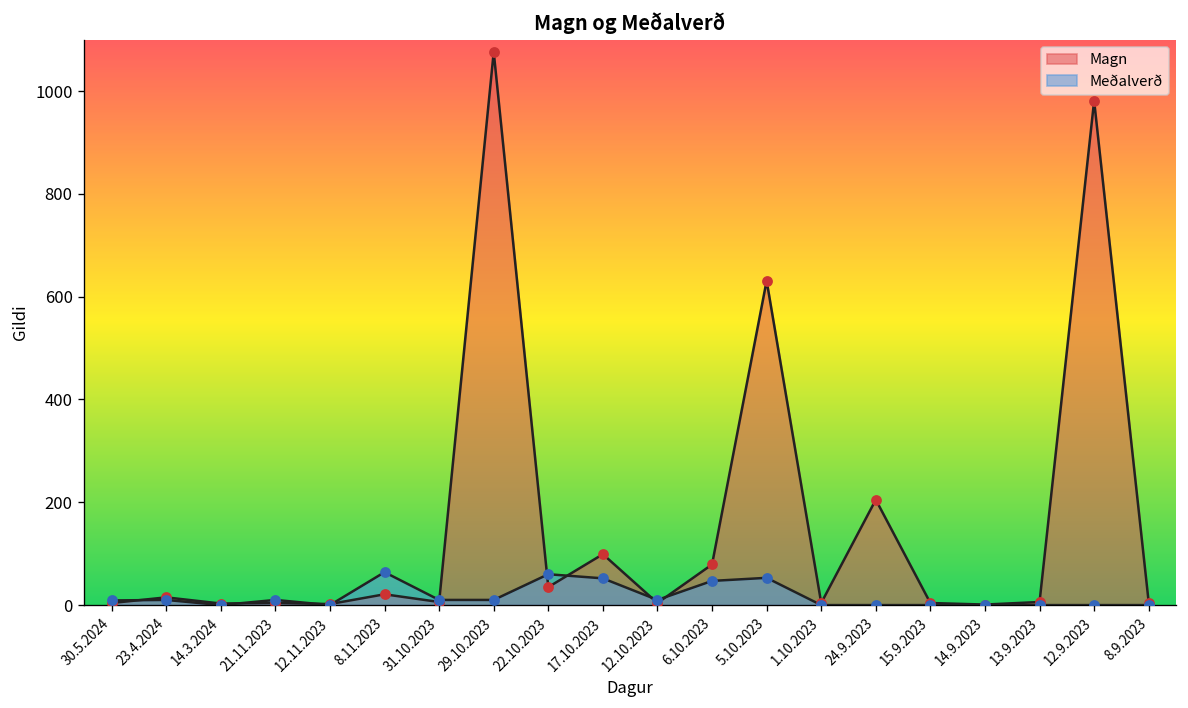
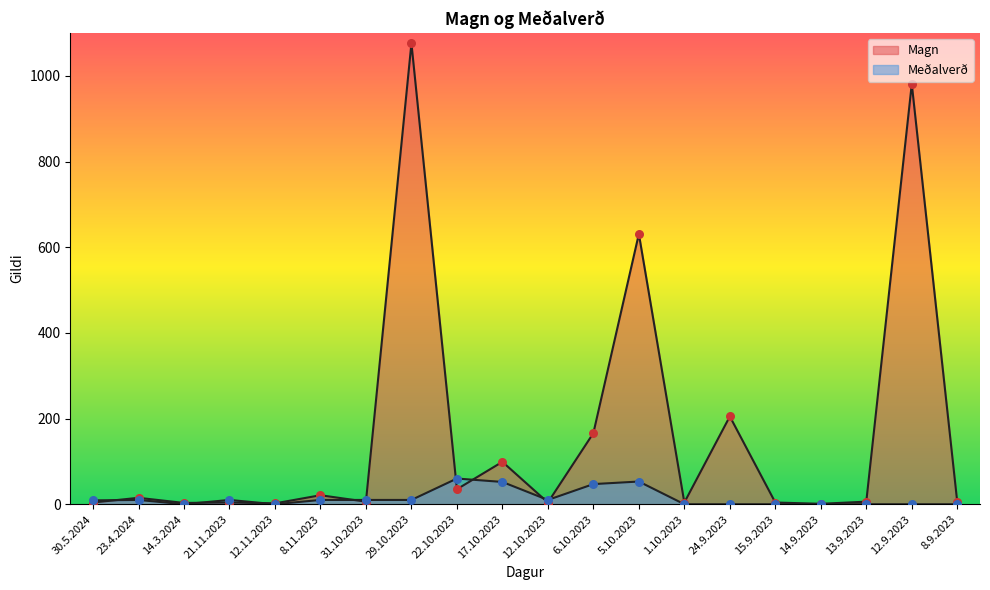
Meðalverð, 8.11.2023: 60 -> 10
Magn, 6.10.2023: 80 -> 170
